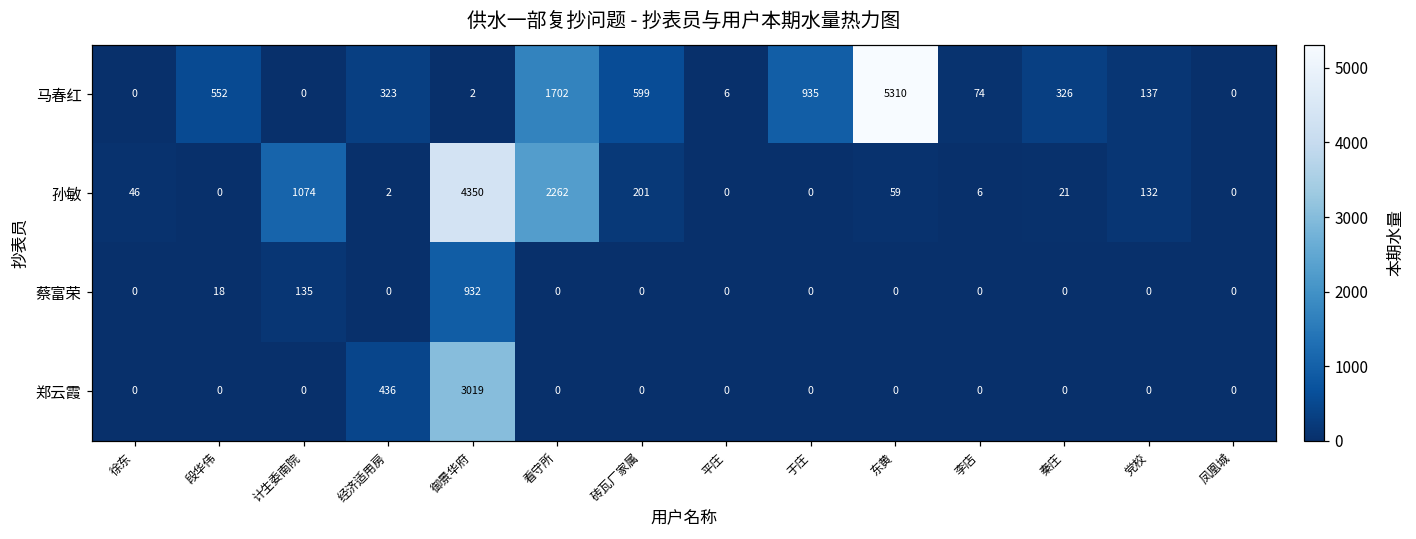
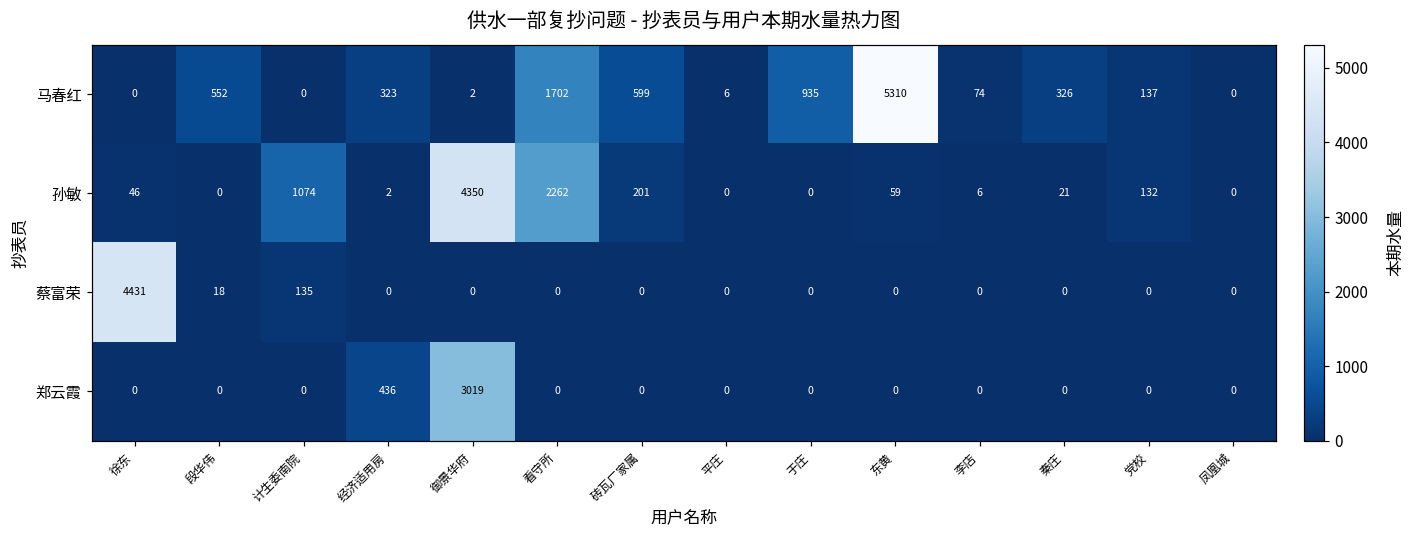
蔡富荣, 徐东: 0 -> 4431
蔡富荣, 御景华府: 932 -> 0
